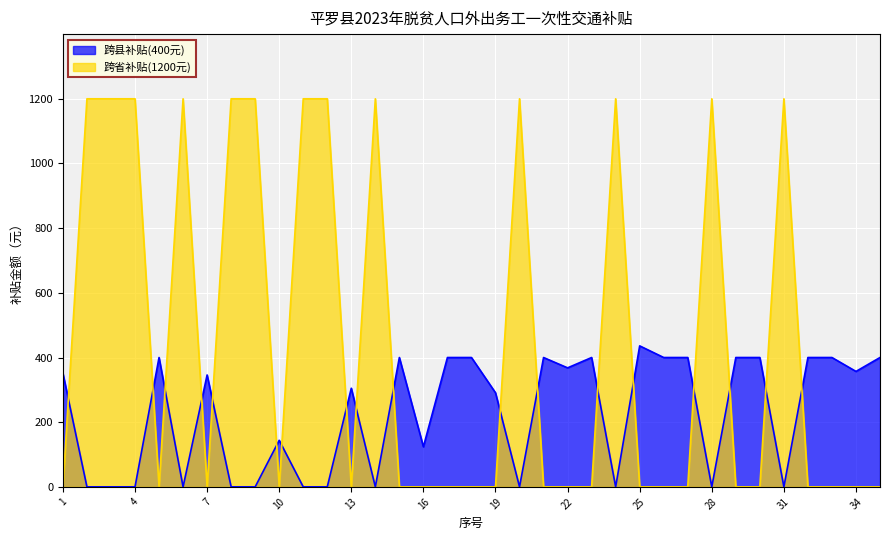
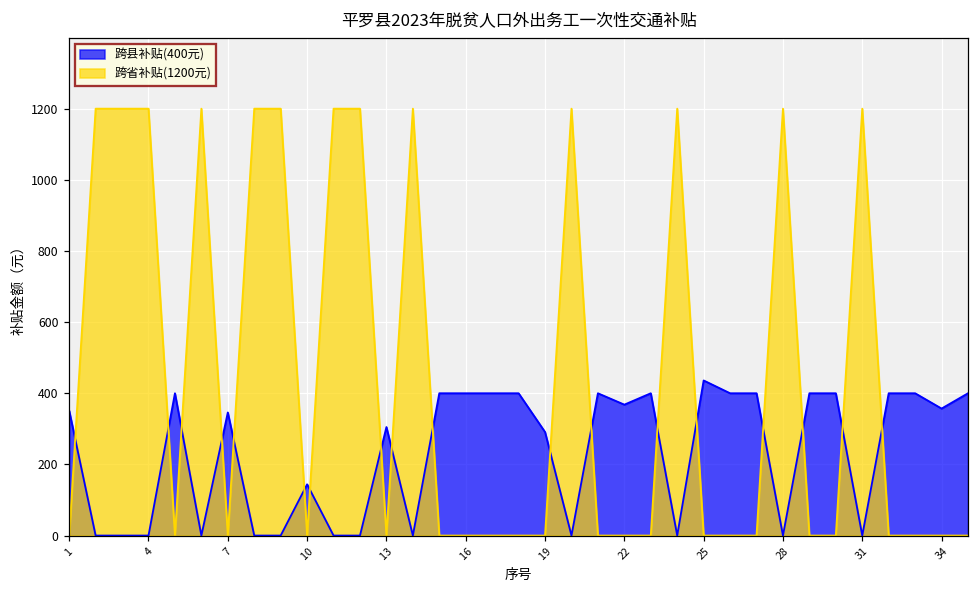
跨县补贴(400元), 16: 120 -> 400
